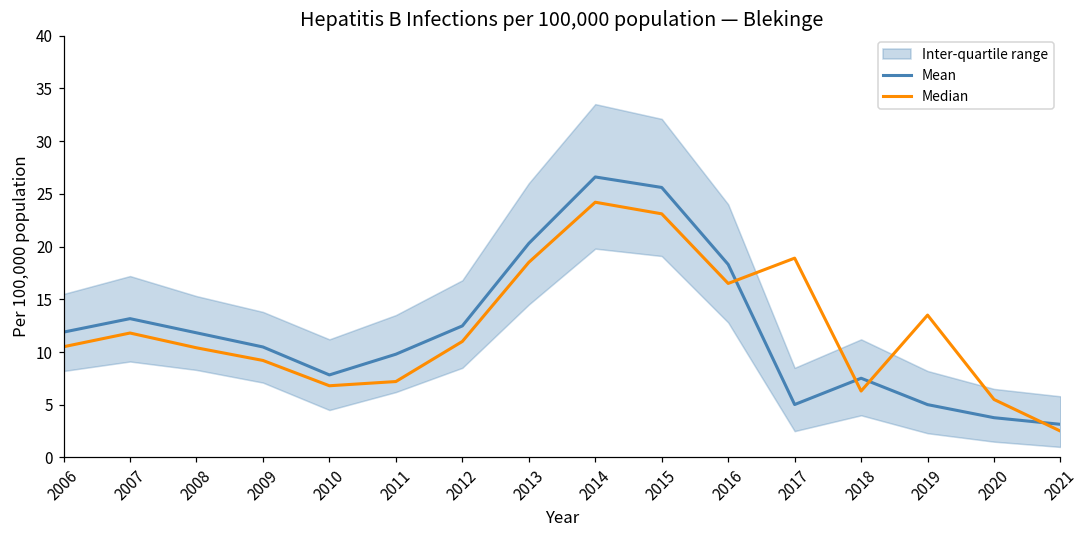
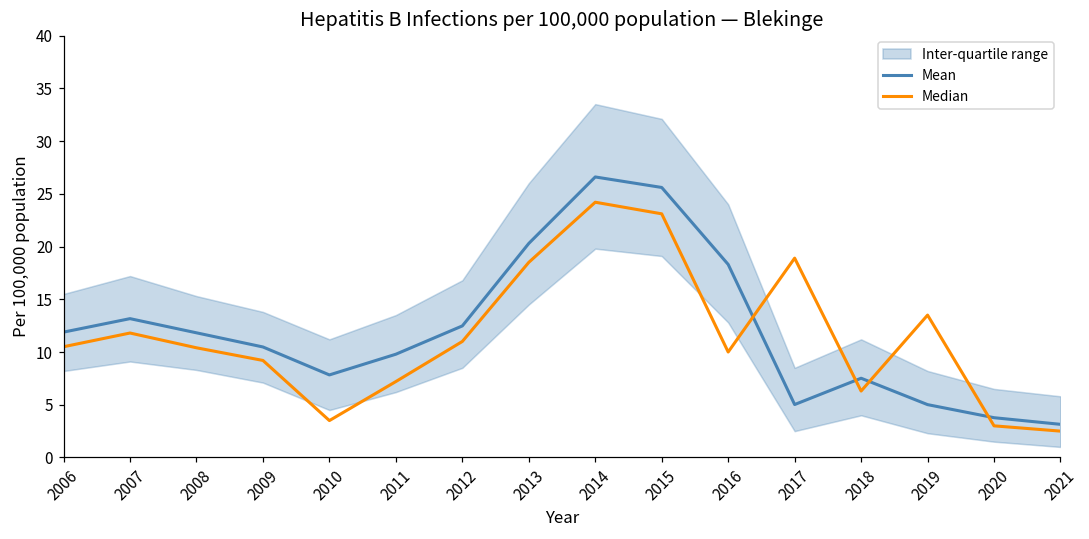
Median, 2010: 7 -> 4
Median, 2016: 17 -> 10
Median, 2020: 6 -> 3
